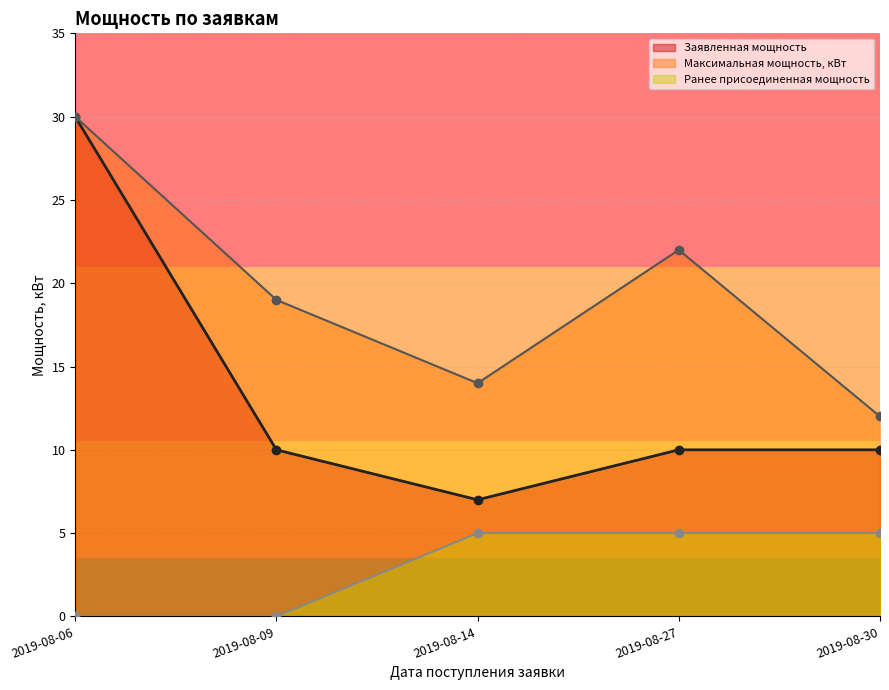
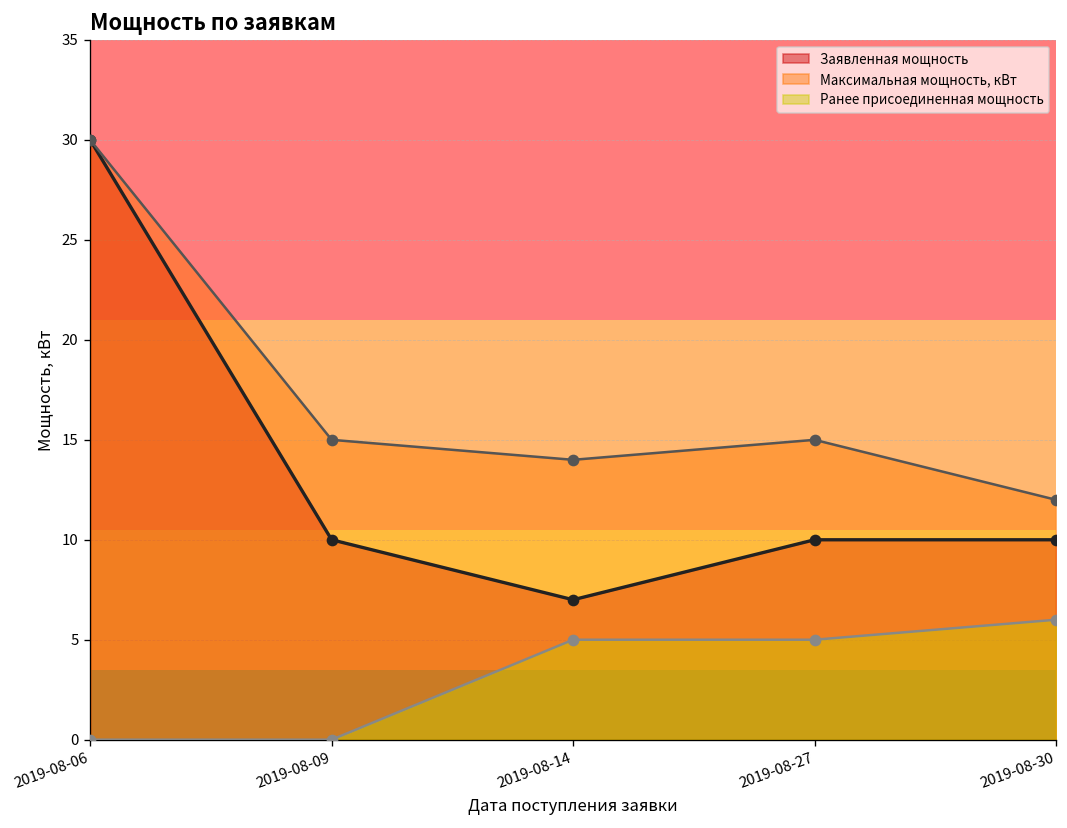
Максимальная мощность, кВт, 2019-08-09: 19 -> 15
Максимальная мощность, кВт, 2019-08-27: 22 -> 15
Ранее присоединенная мощность, 2019-08-30: 5 -> 6
